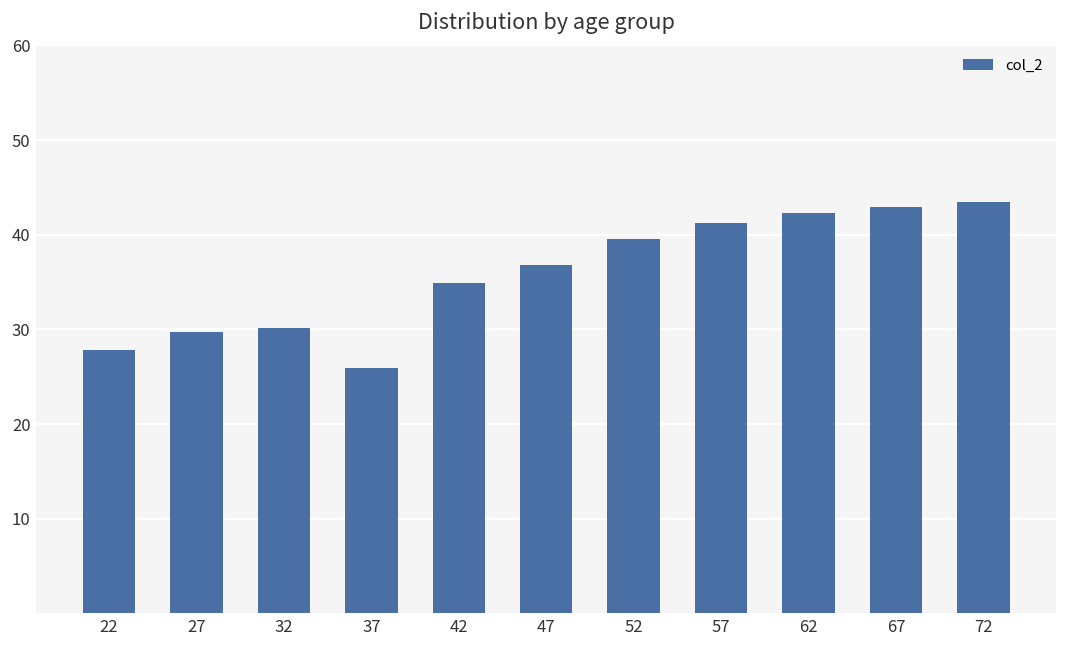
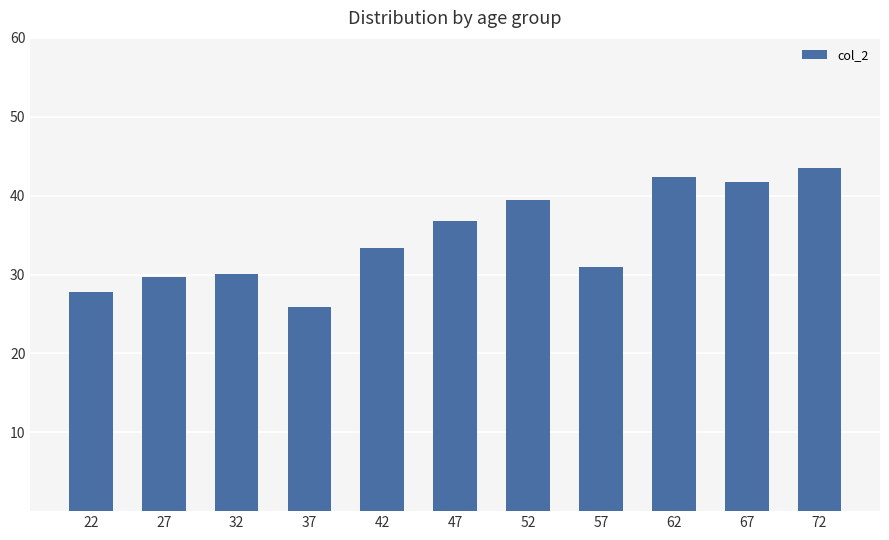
42: 35 -> 33
57: 41 -> 31
67: 43 -> 42
